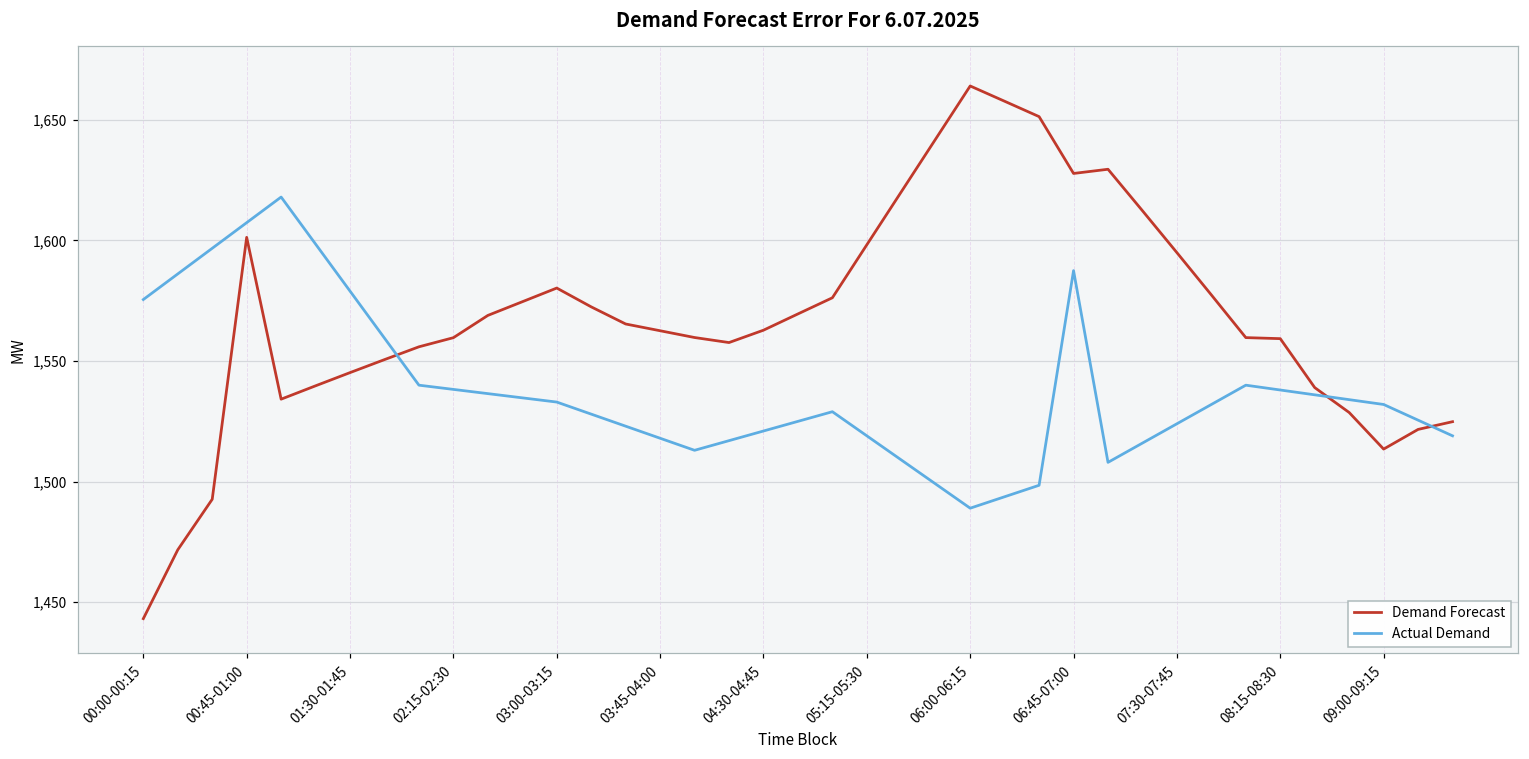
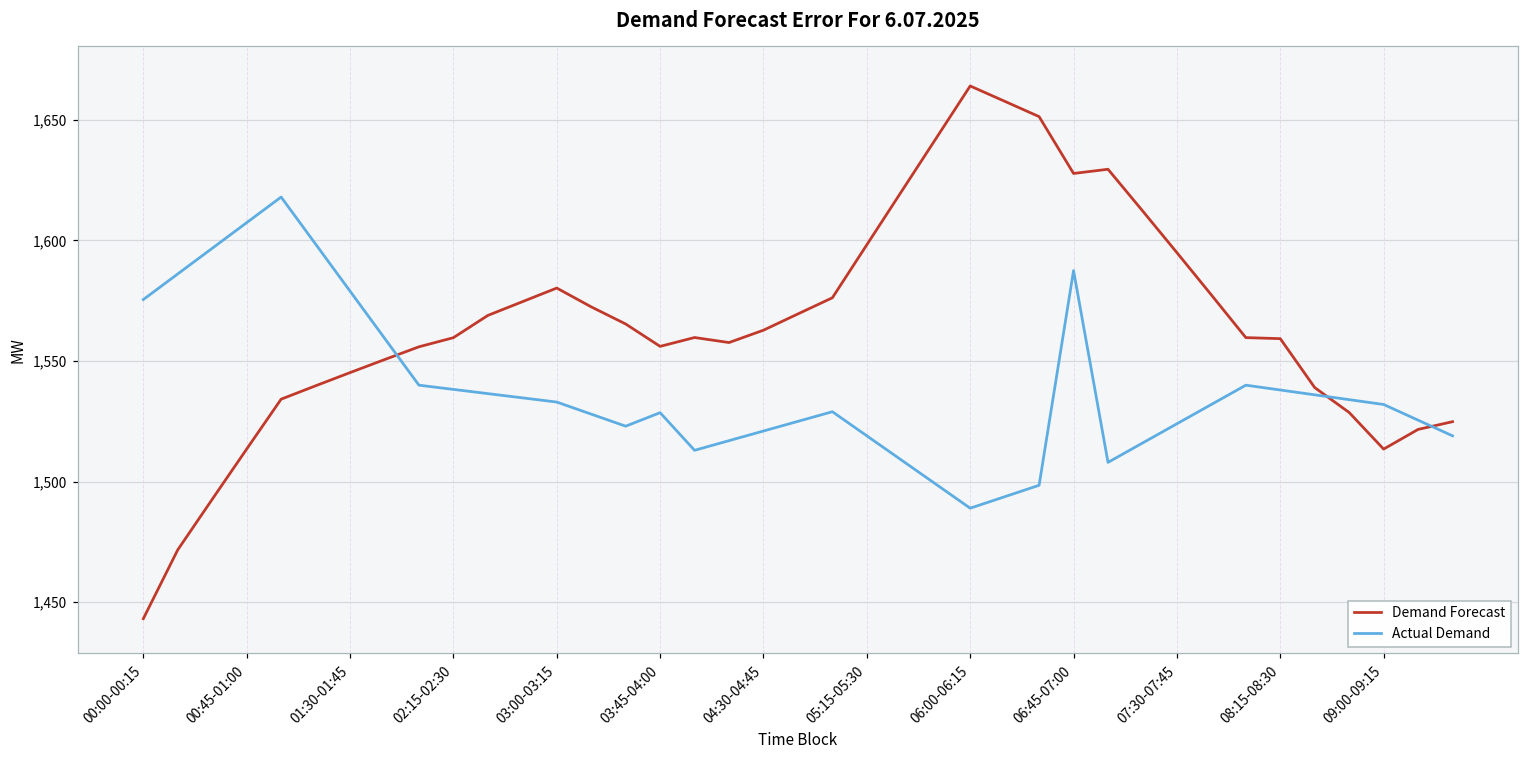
Demand Forecast, 00:45-01:00: 1,601 -> 1,514
Demand Forecast, 03:45-04:00: 1,563 -> 1,556
Actual Demand, 03:45-04:00: 1,518 -> 1,529
